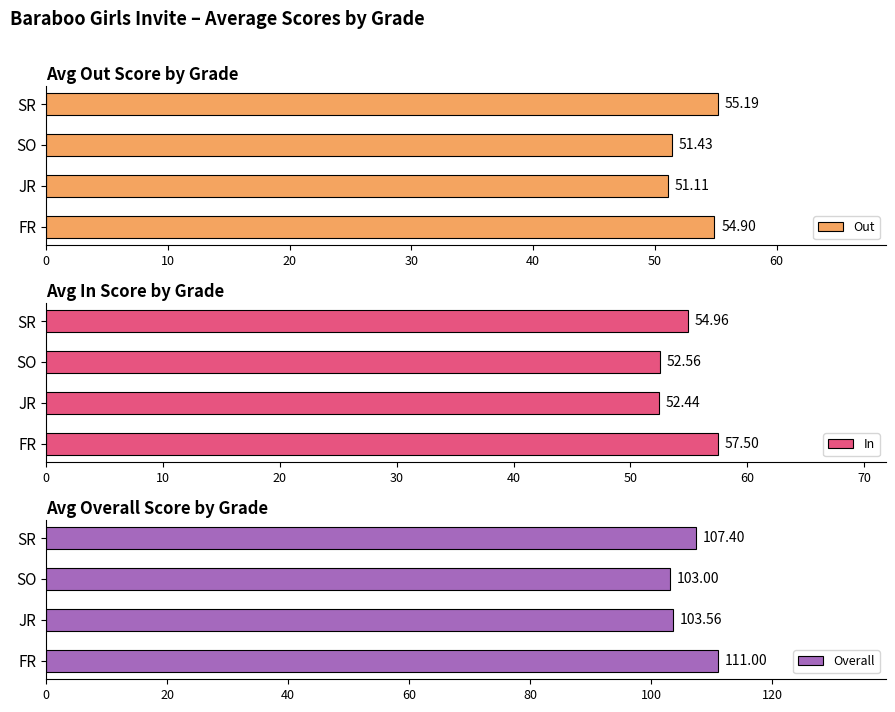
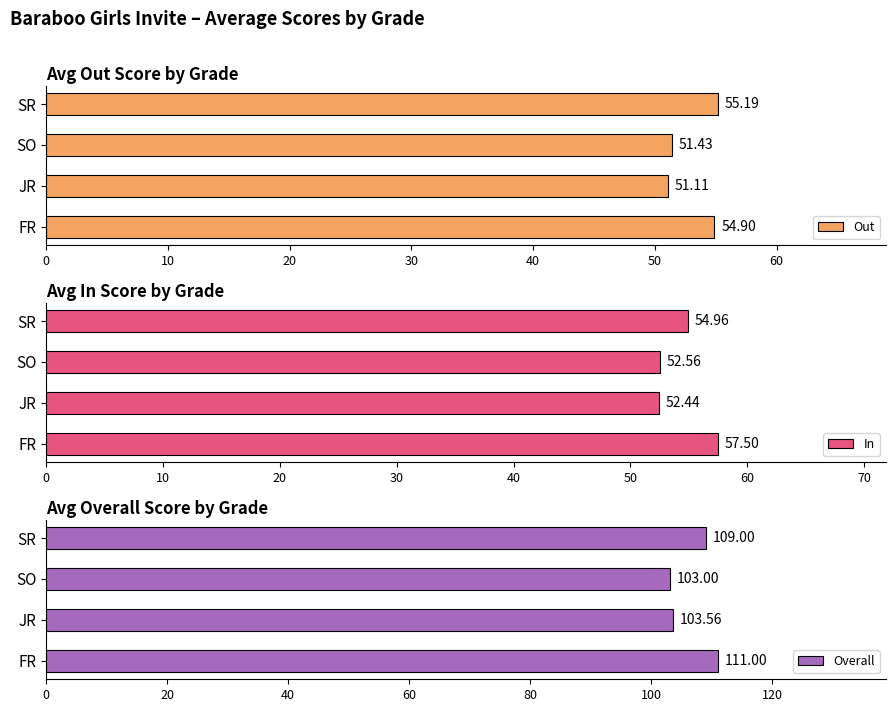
Avg Overall Score by Grade, SR: 107.40 -> 109.00
